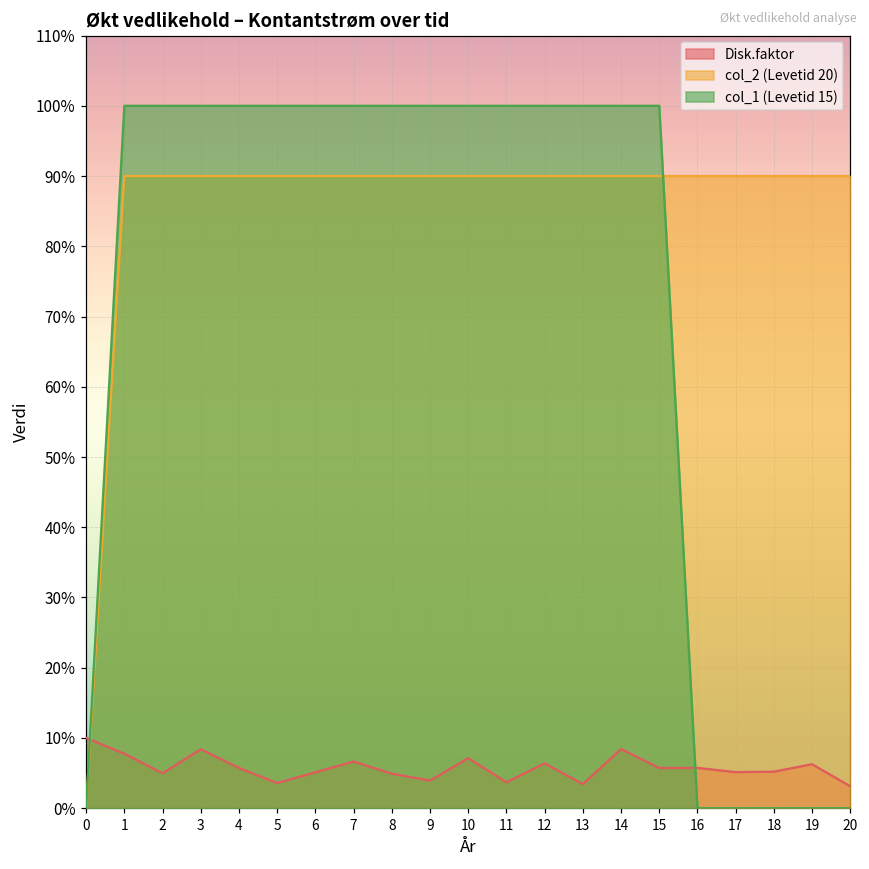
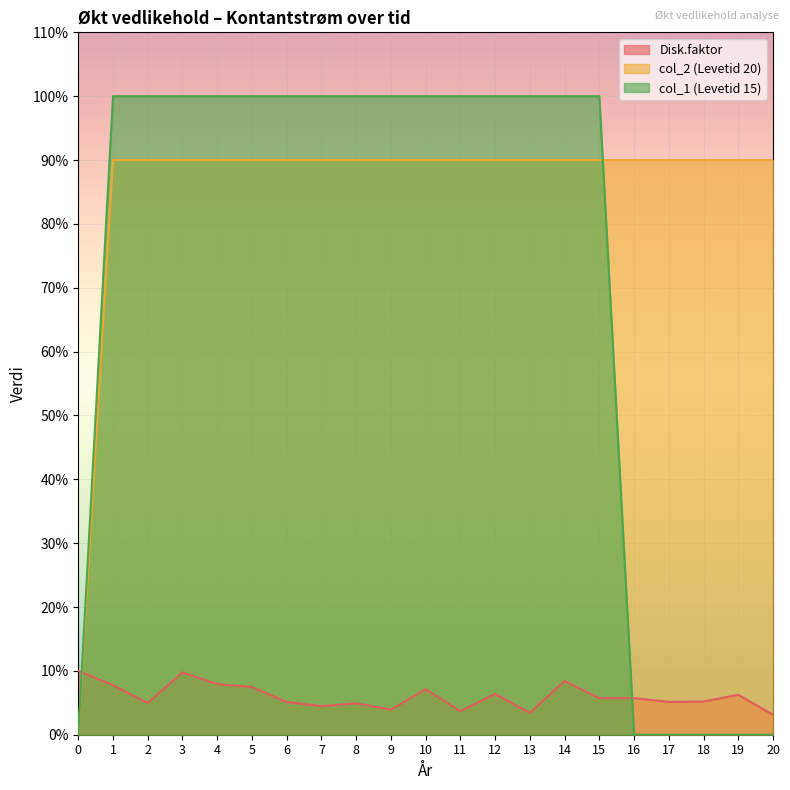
Disk.faktor, 3: 8% -> 10%
Disk.faktor, 4: 6% -> 8%
Disk.faktor, 5: 4% -> 7%
Disk.faktor, 7: 7% -> 4%
